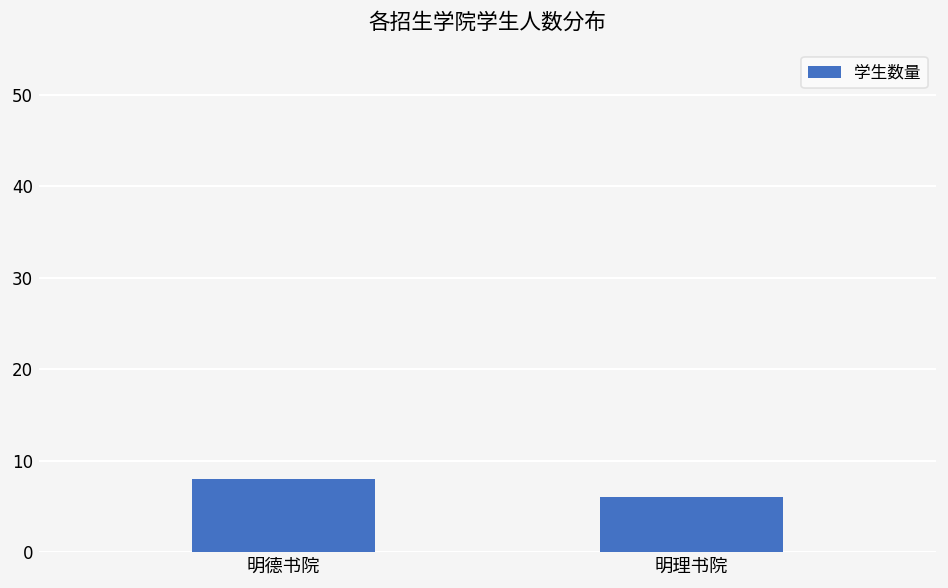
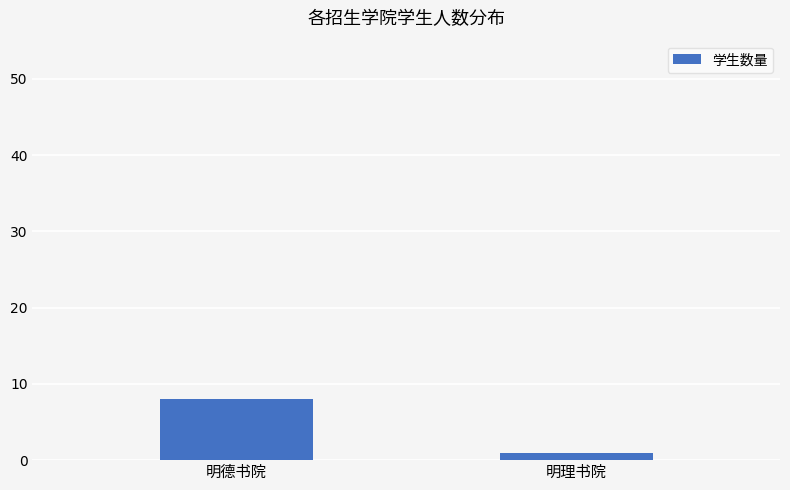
明理书院: 6 -> 1
